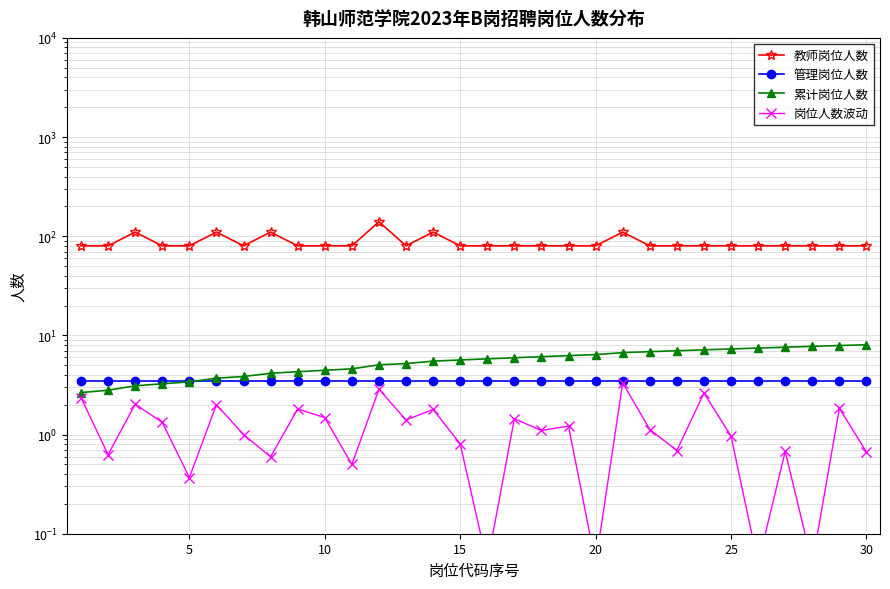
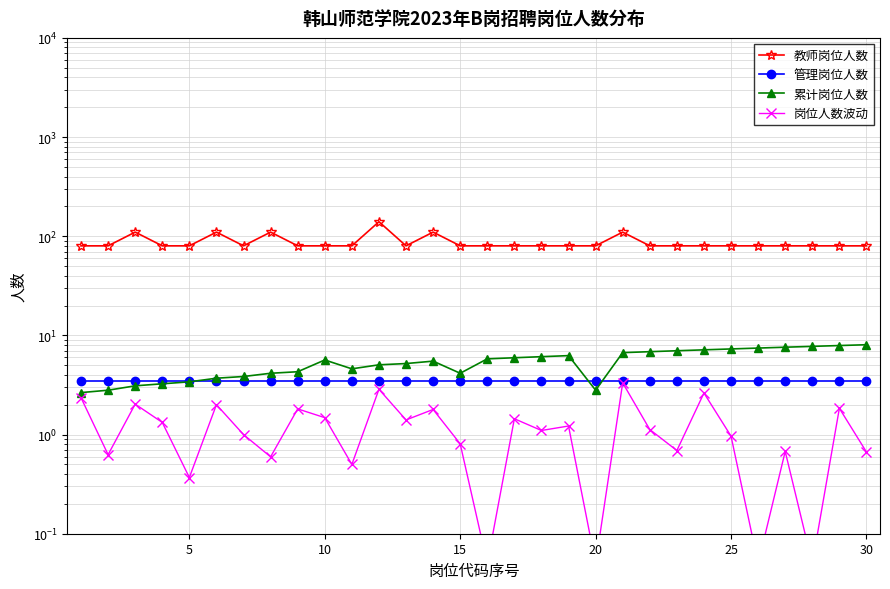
累计岗位人数, 10: 4 -> 6
累计岗位人数, 15: 6 -> 4.2
累计岗位人数, 20: 6 -> 2.8
